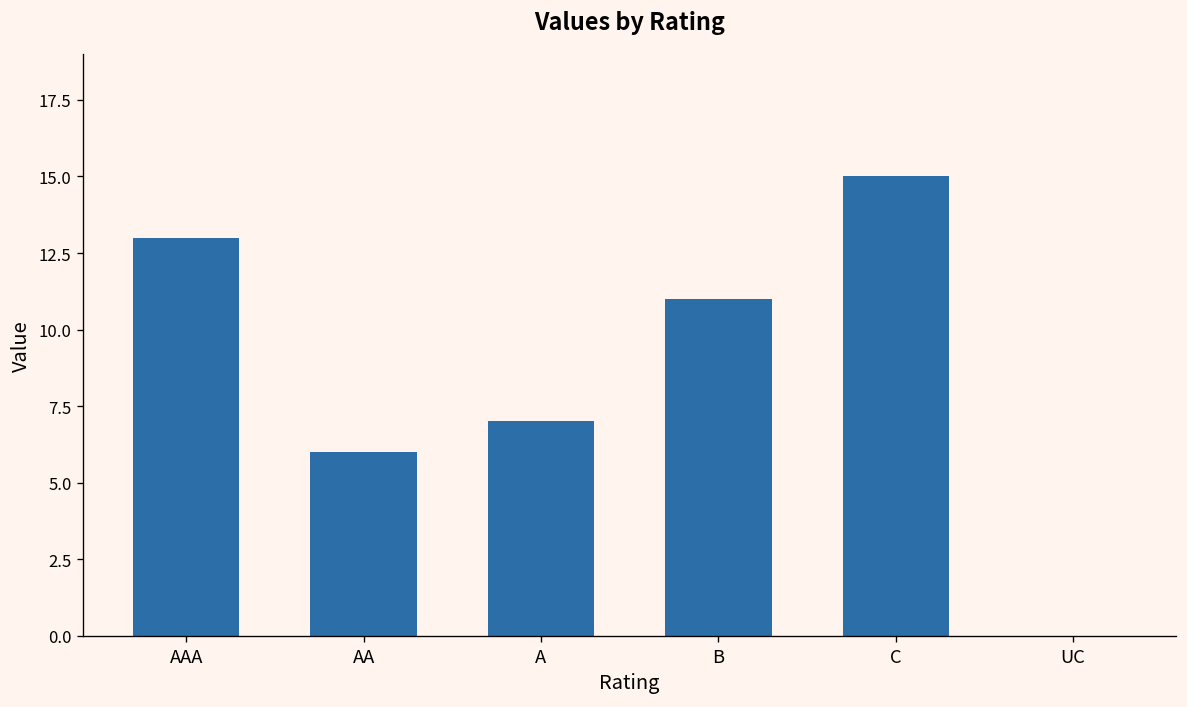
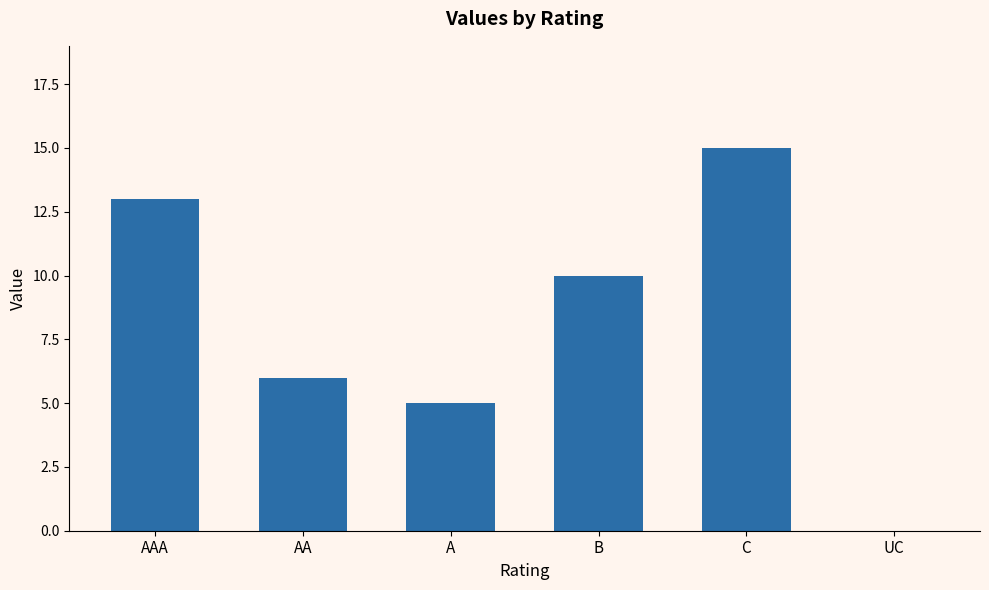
A: 7 -> 5
B: 11 -> 10
